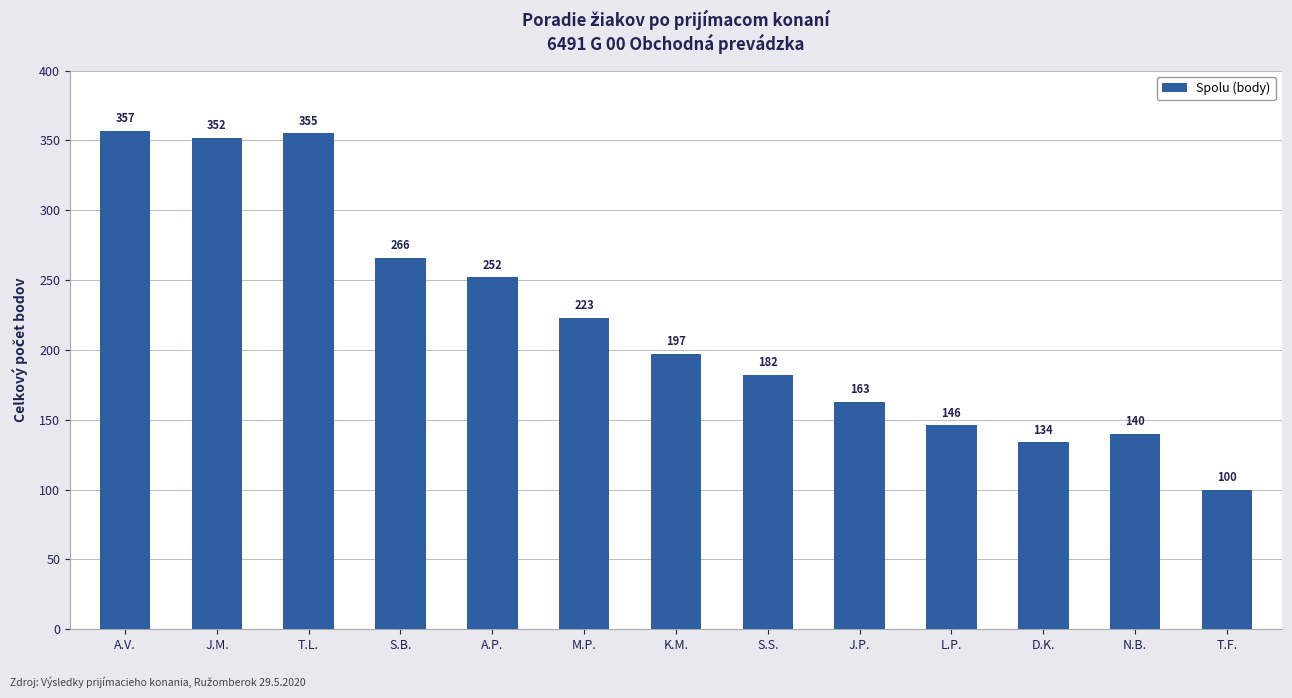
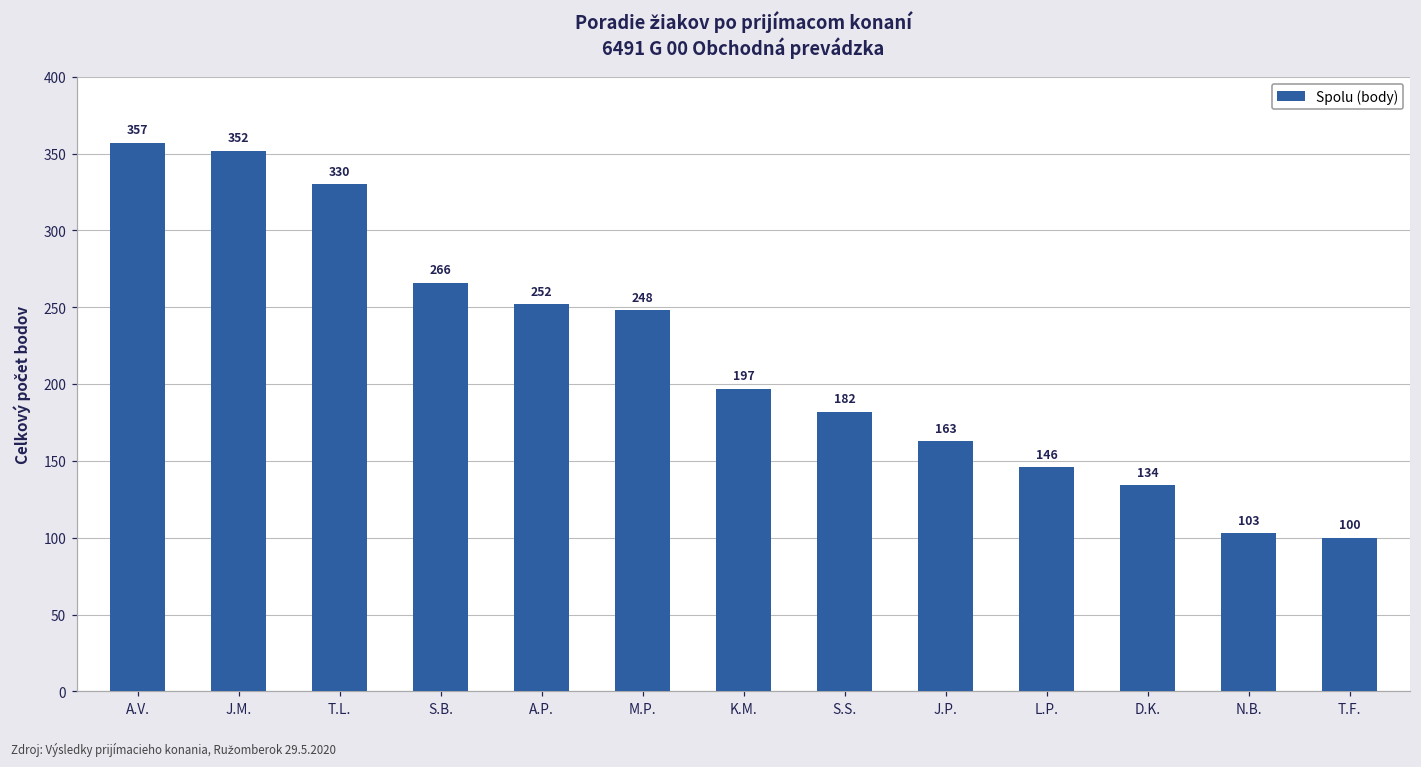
T.L.: 355 -> 330
M.P.: 223 -> 248
N.B.: 140 -> 103
